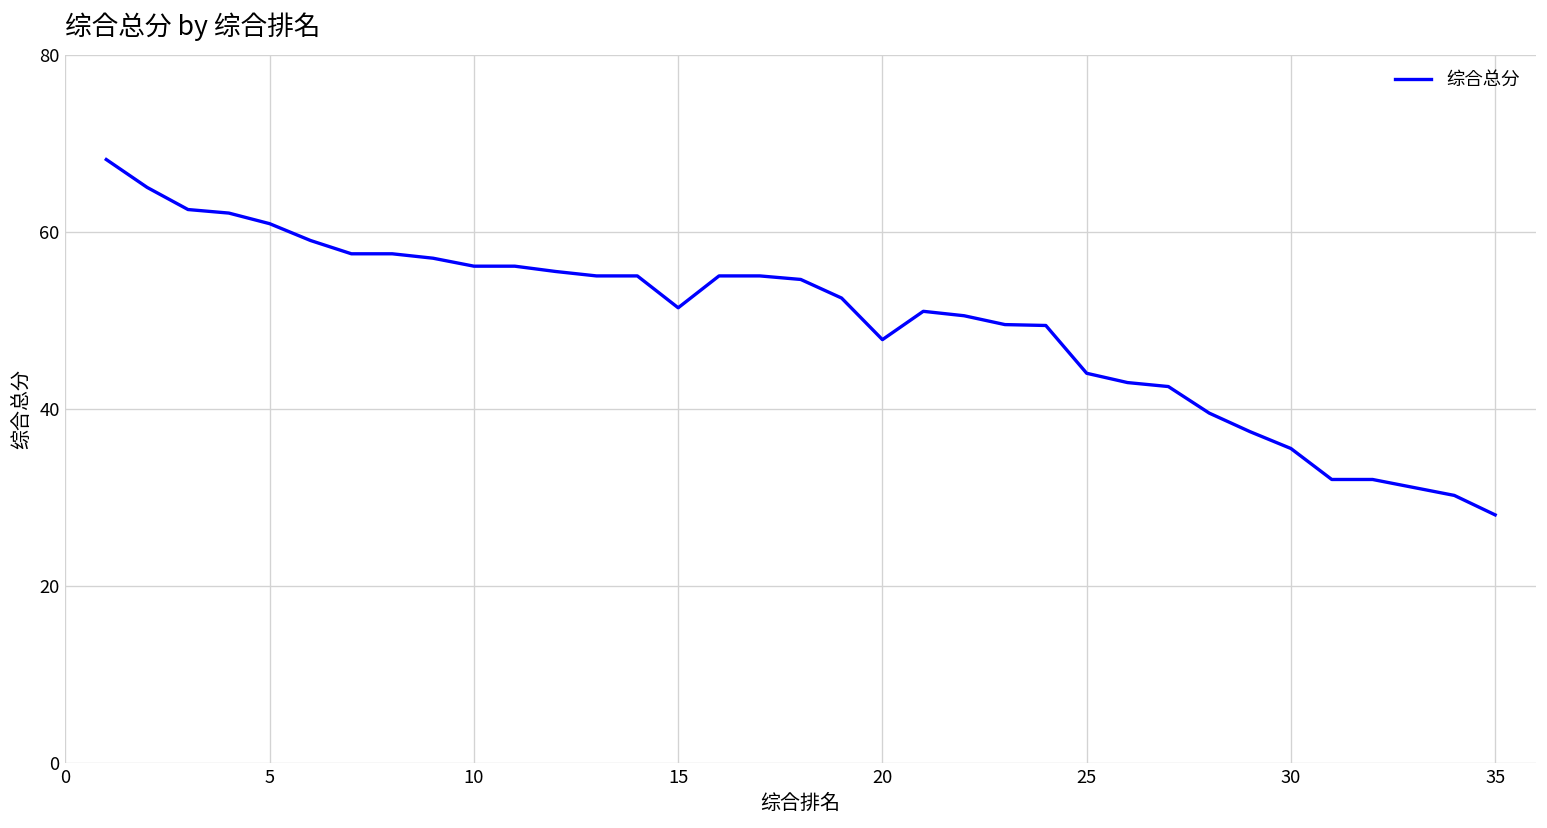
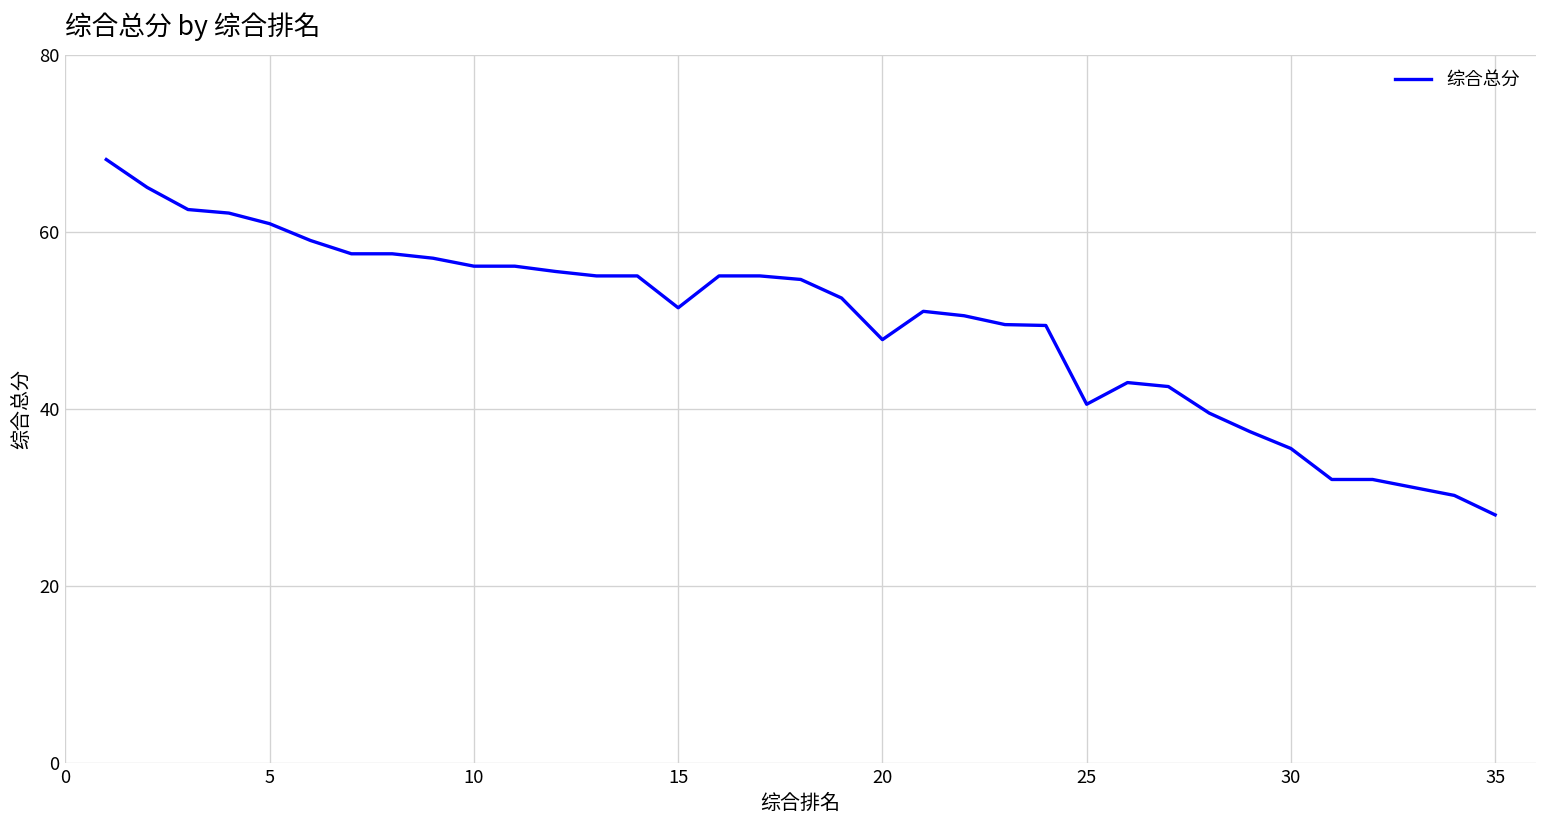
25: 44 -> 41
